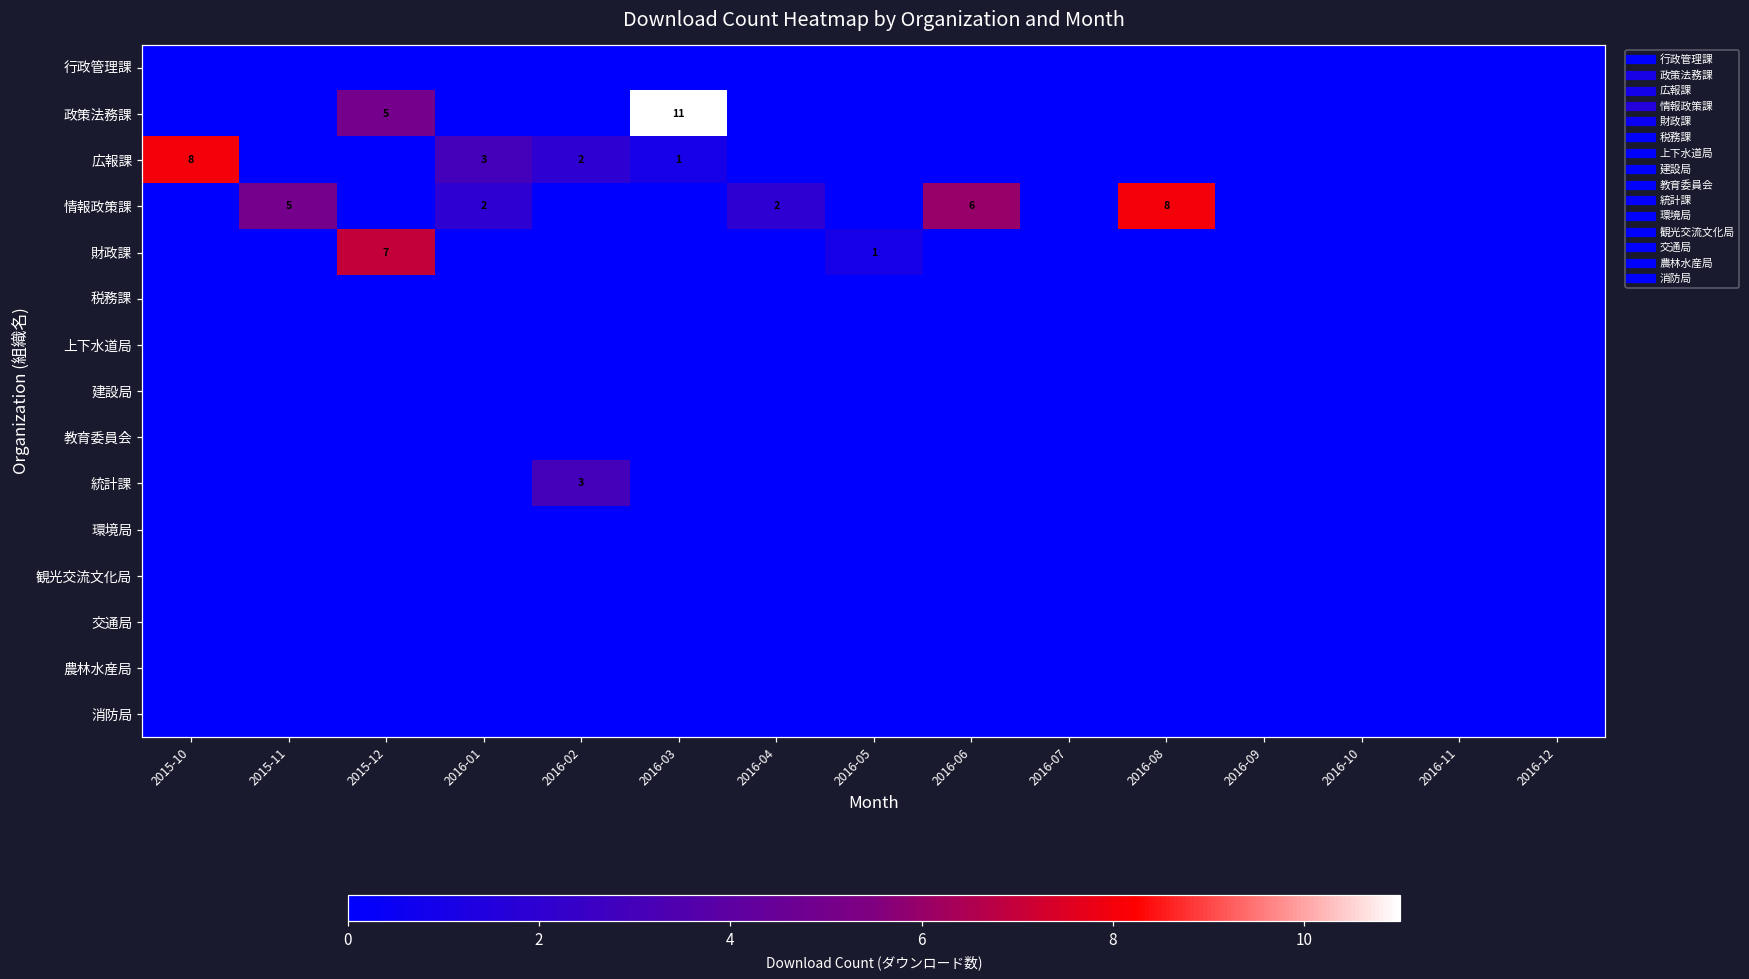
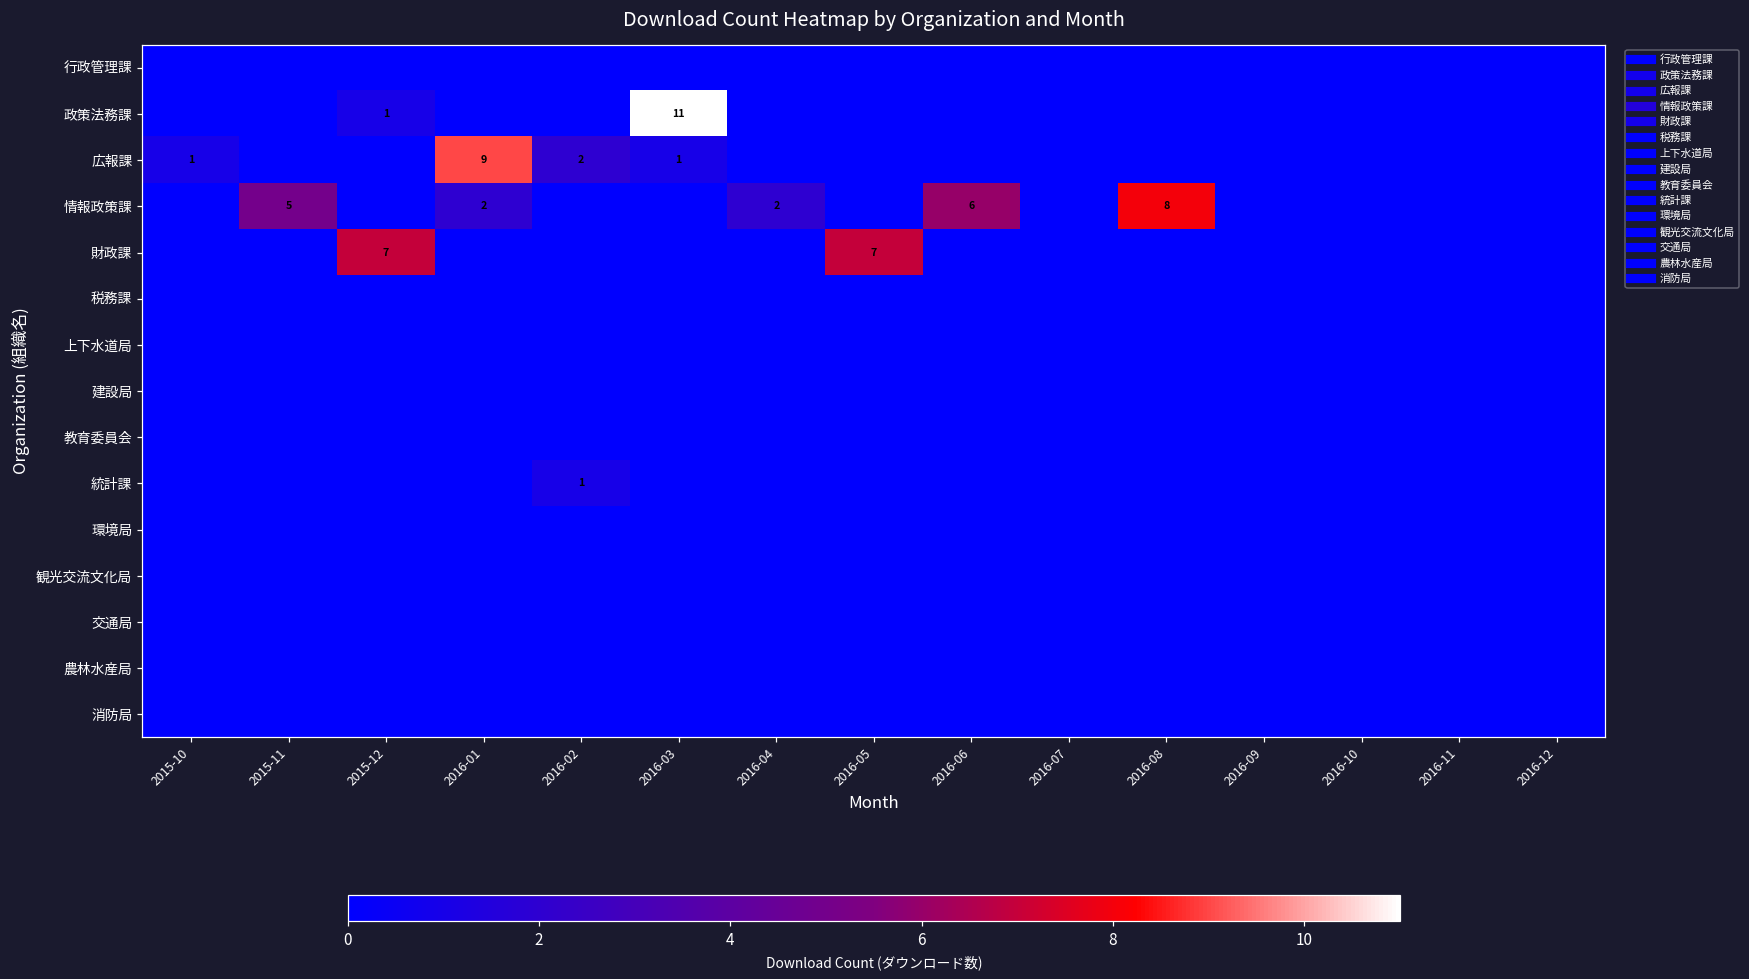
政策法務課, 2015-12: 5 -> 1
広報課, 2015-10: 8 -> 1
広報課, 2016-01: 3 -> 9
財政課, 2016-05: 1 -> 7
統計課, 2016-02: 3 -> 1
